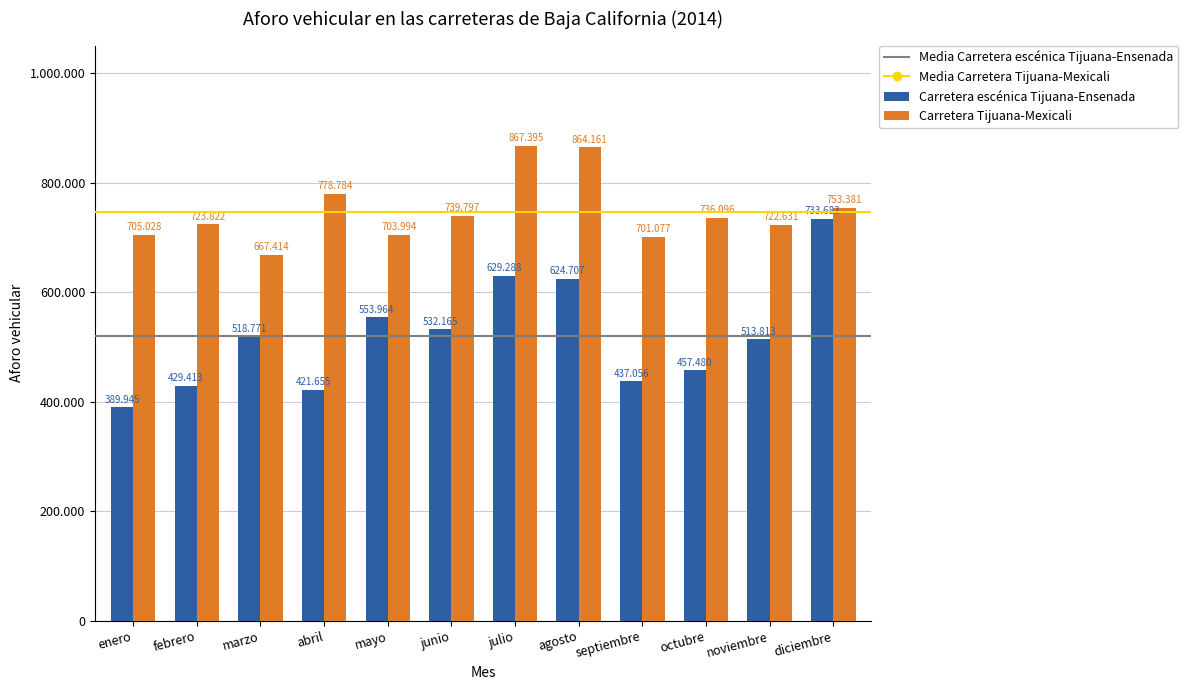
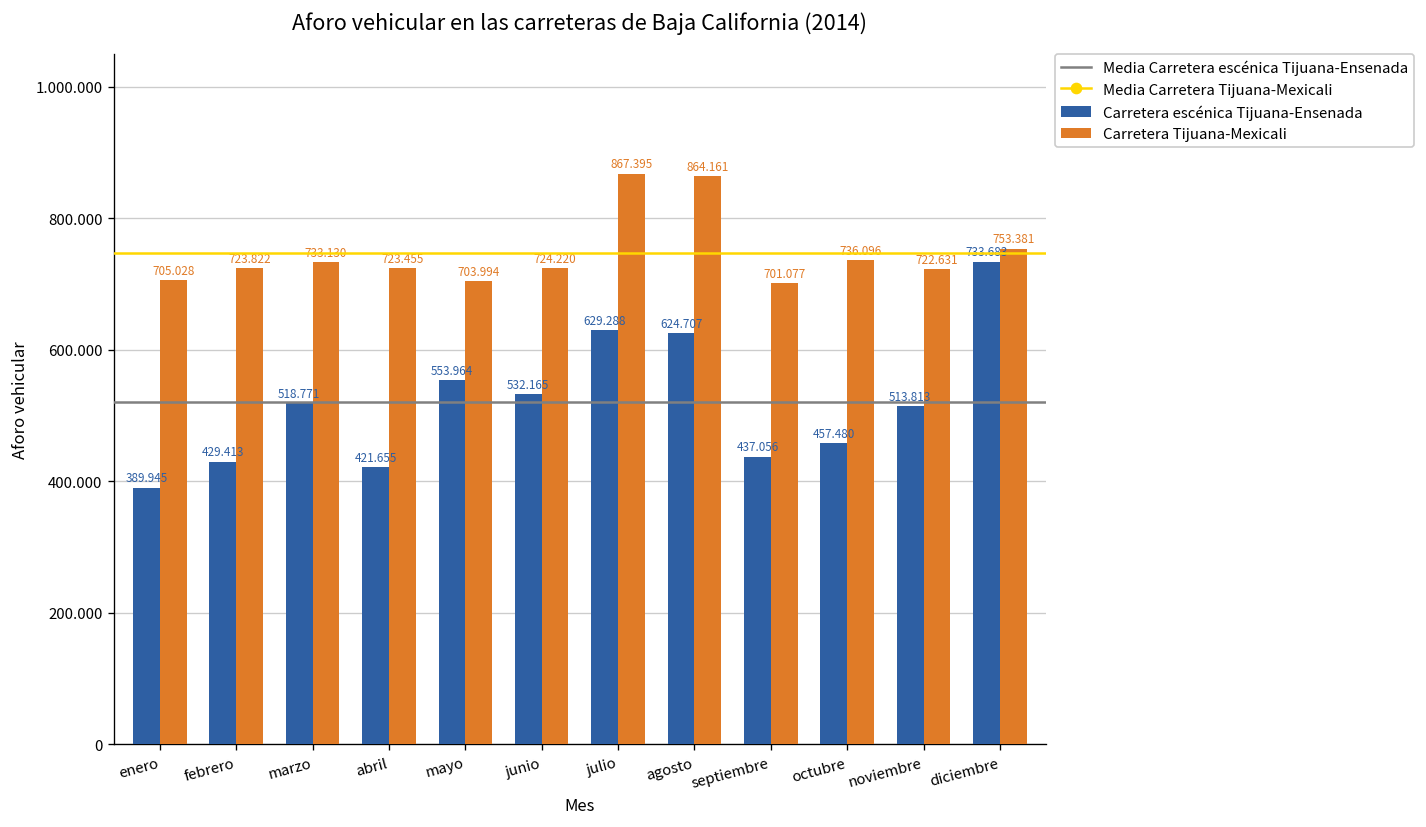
Carretera Tijuana-Mexicali, marzo: 667.414 -> 733.130
Carretera Tijuana-Mexicali, abril: 778.784 -> 723.455
Carretera Tijuana-Mexicali, junio: 739.797 -> 724.220
